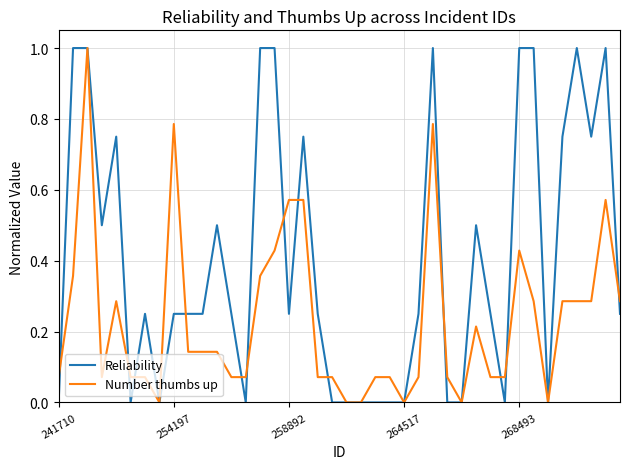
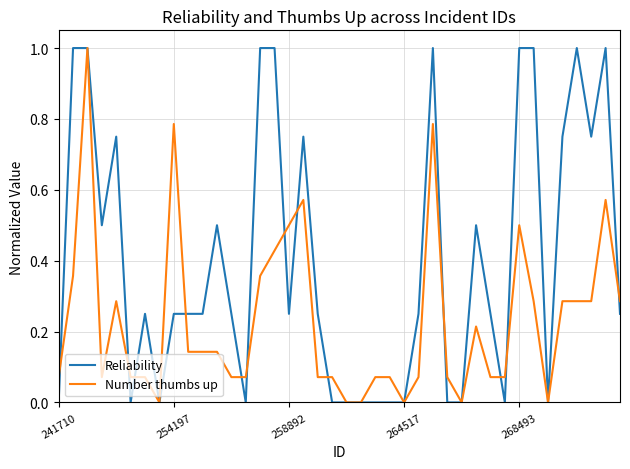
Number thumbs up, 258892: 0.57 -> 0.50
Number thumbs up, 268493: 0.43 -> 0.50
